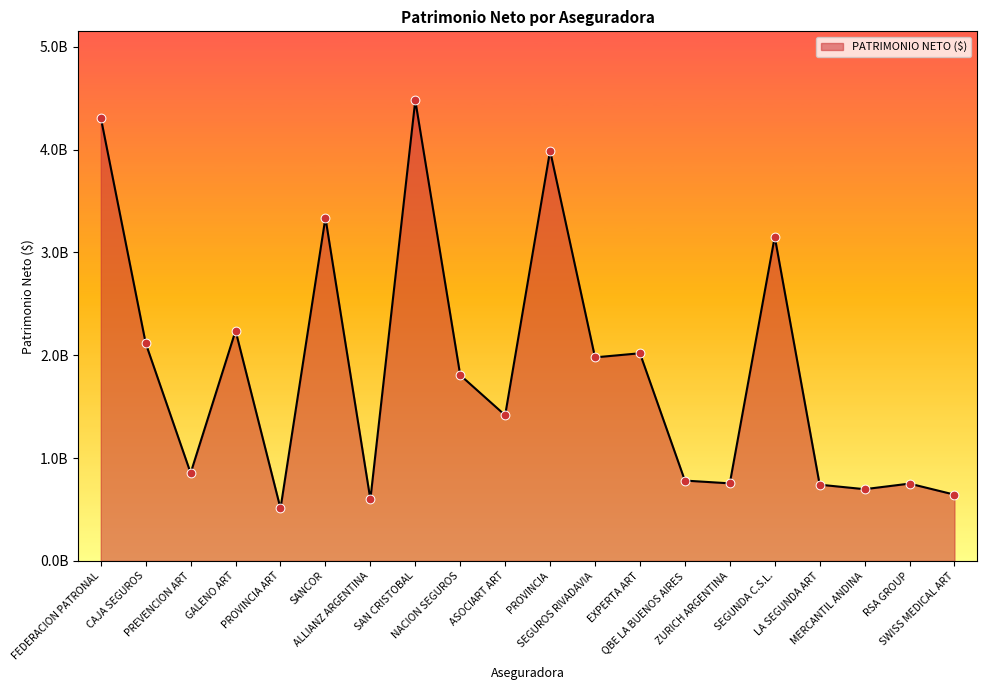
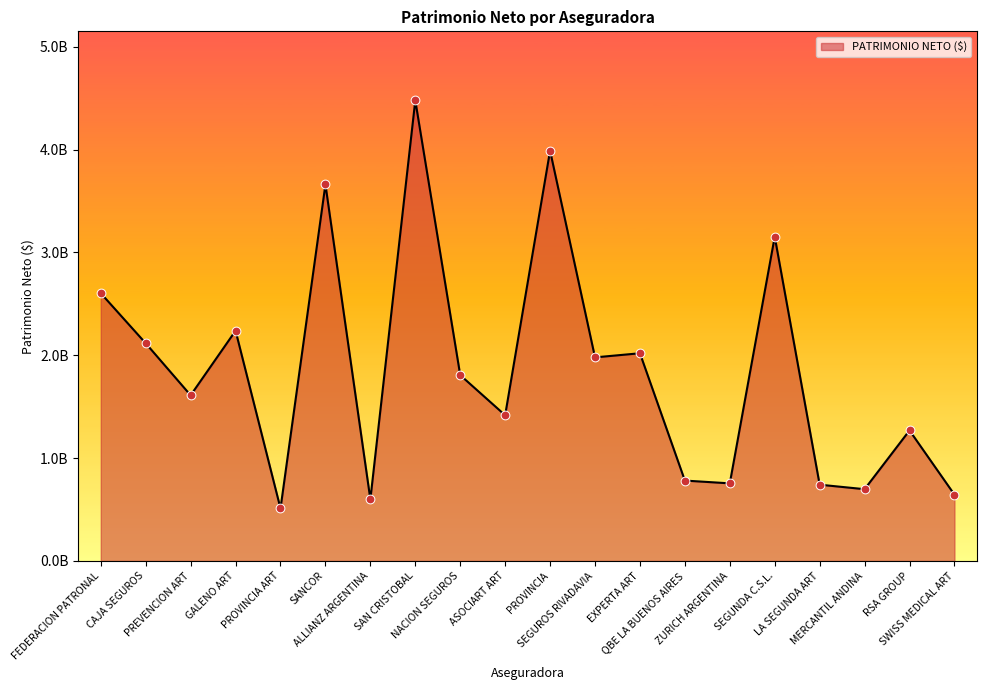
FEDERACION PATRONAL: 4310000000 -> 2600000000
PREVENCION ART: 850000000 -> 1610000000
SANCOR: 3340000000 -> 3660000000
RSA GROUP: 750000000 -> 1270000000
